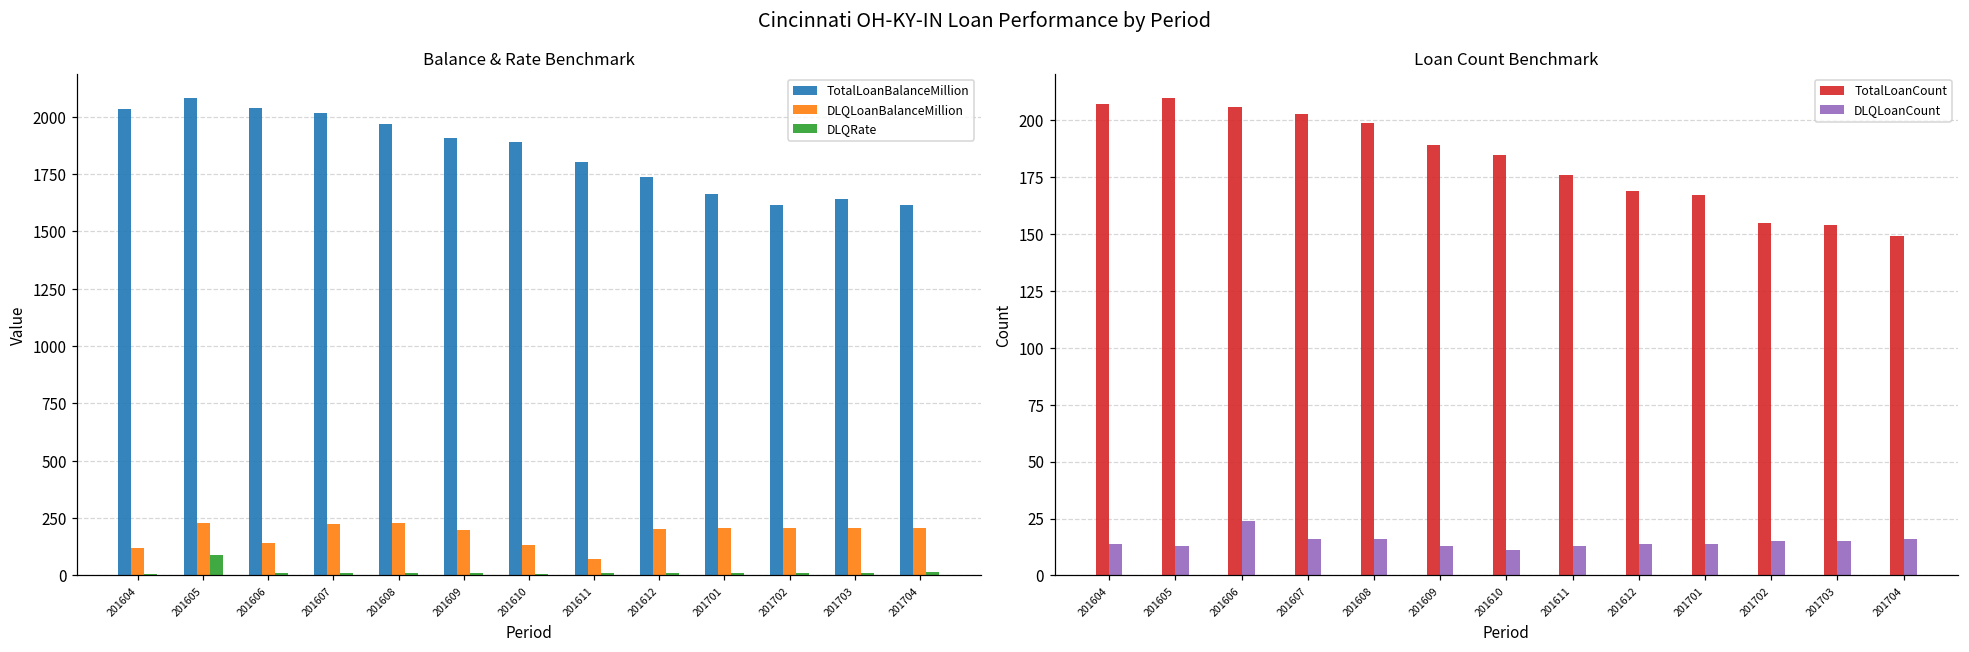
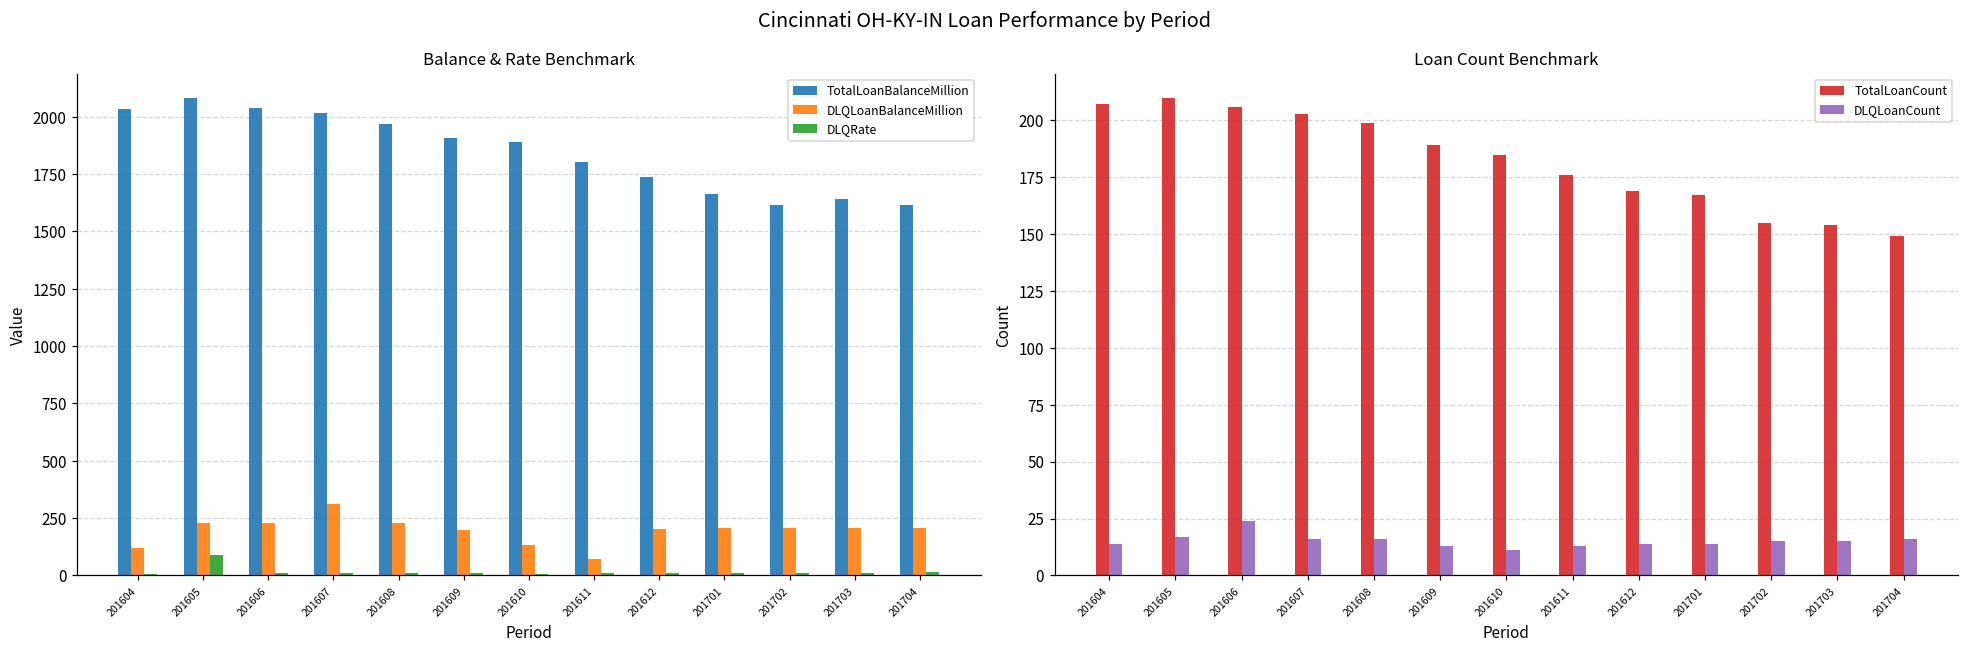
Balance & Rate Benchmark, DLQLoanBalanceMillion, 201606: 140 -> 230
Balance & Rate Benchmark, DLQLoanBalanceMillion, 201607: 220 -> 310
Loan Count Benchmark, DLQLoanCount, 201605: 13 -> 17
